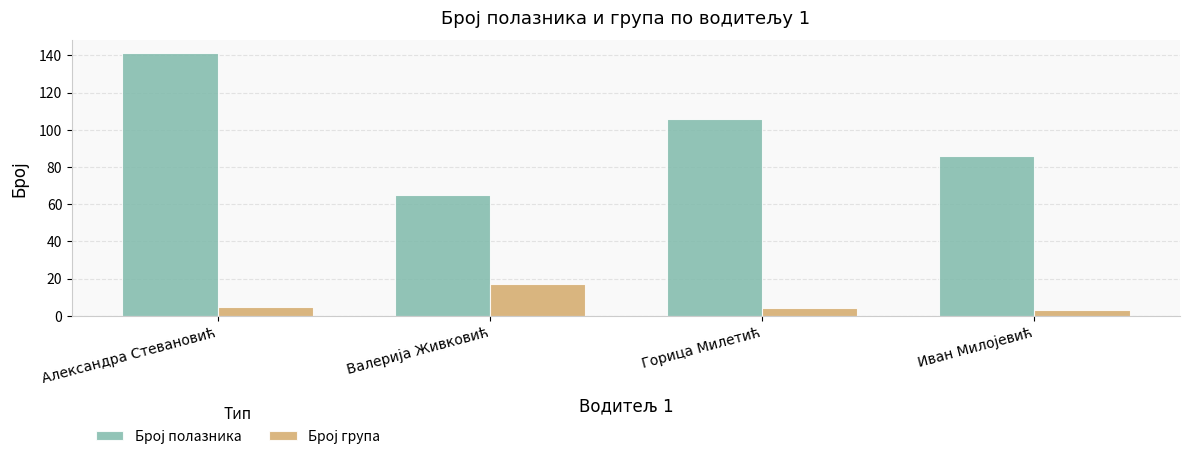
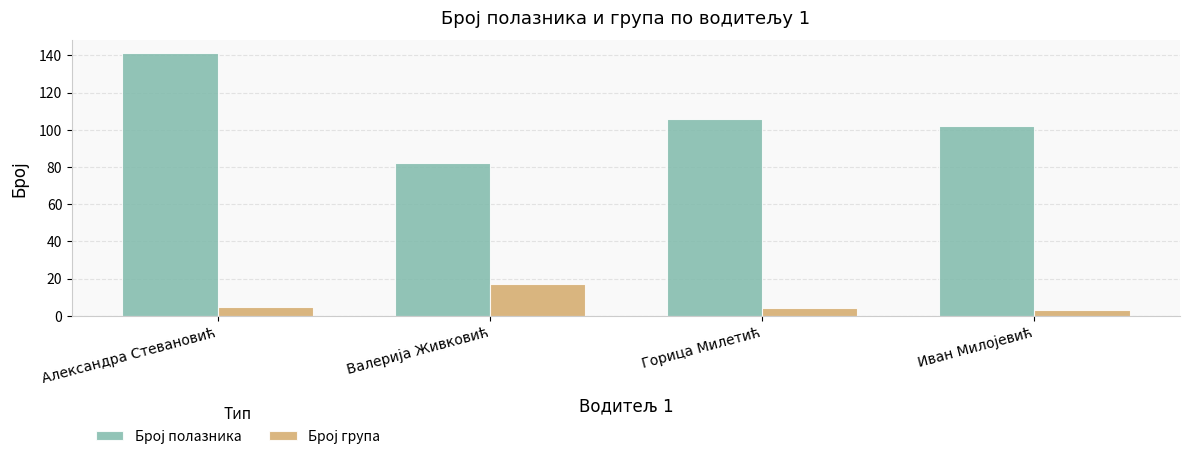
Број полазника, Валерија Живковић: 65 -> 82
Број полазника, Иван Милојевић: 86 -> 102
